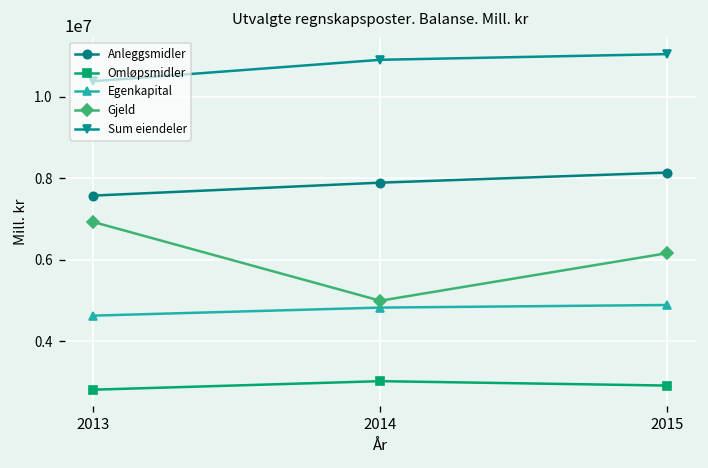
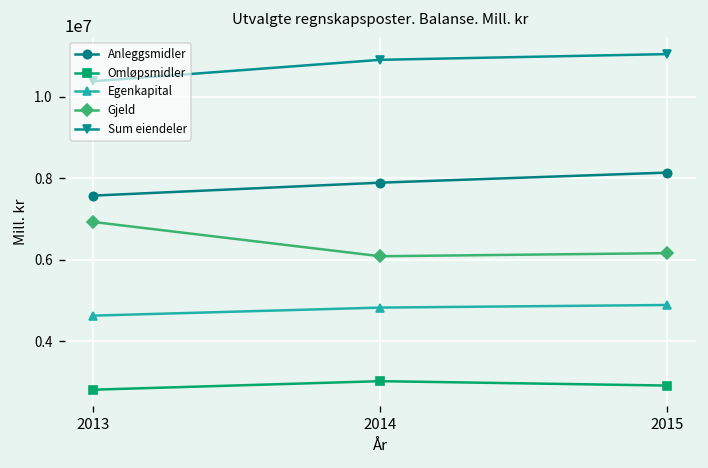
Gjeld, 2014: 5000000 -> 6100000
